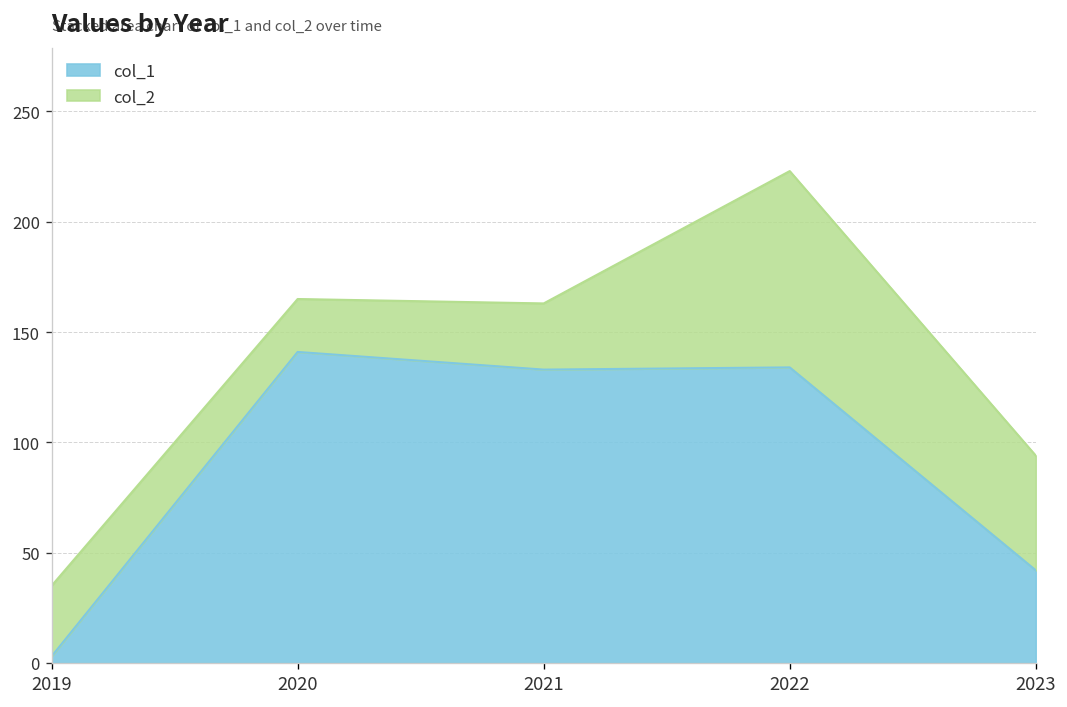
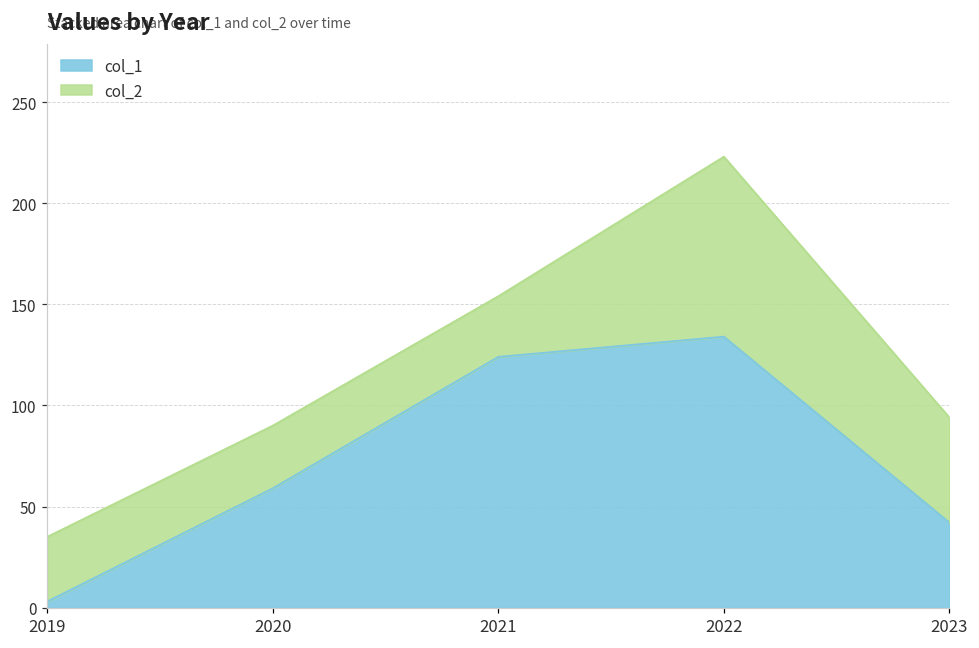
col_1, 2020: 141 -> 59
col_2, 2020: 24 -> 31
col_1, 2021: 133 -> 124
